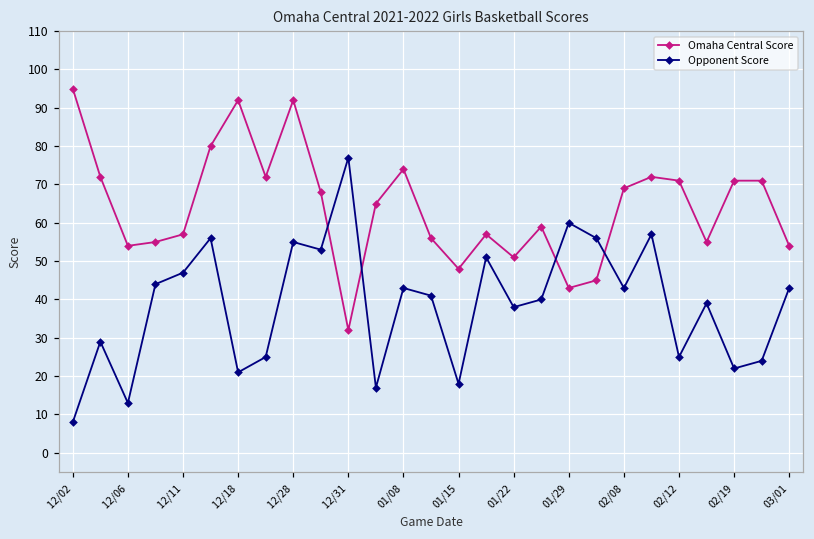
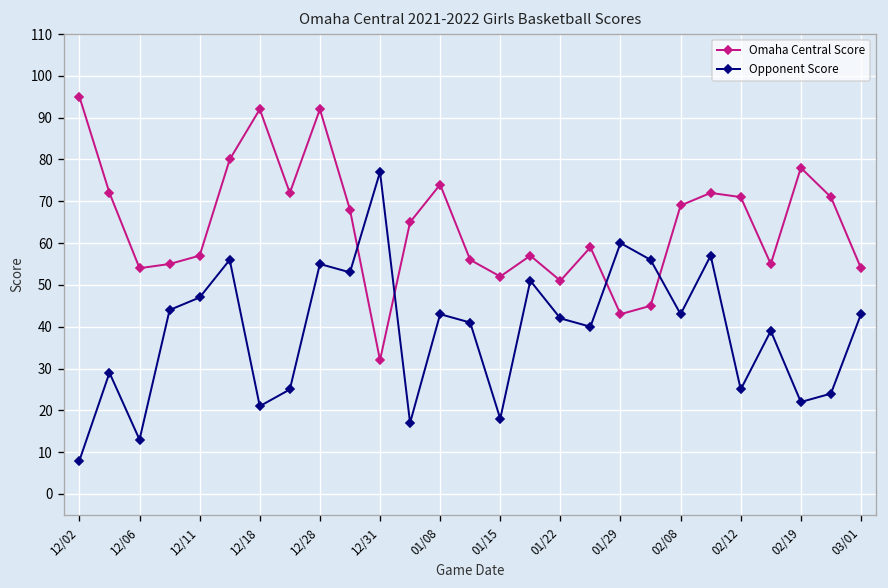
Omaha Central Score, 01/15: 48 -> 52
Opponent Score, 01/22: 38 -> 42
Omaha Central Score, 02/19: 71 -> 78
